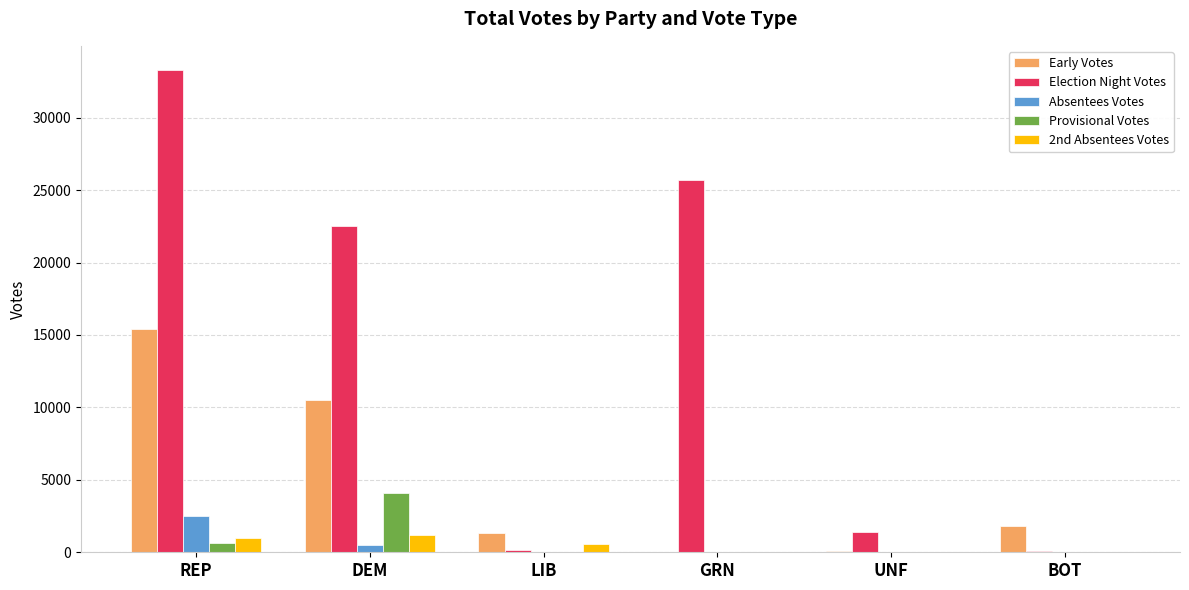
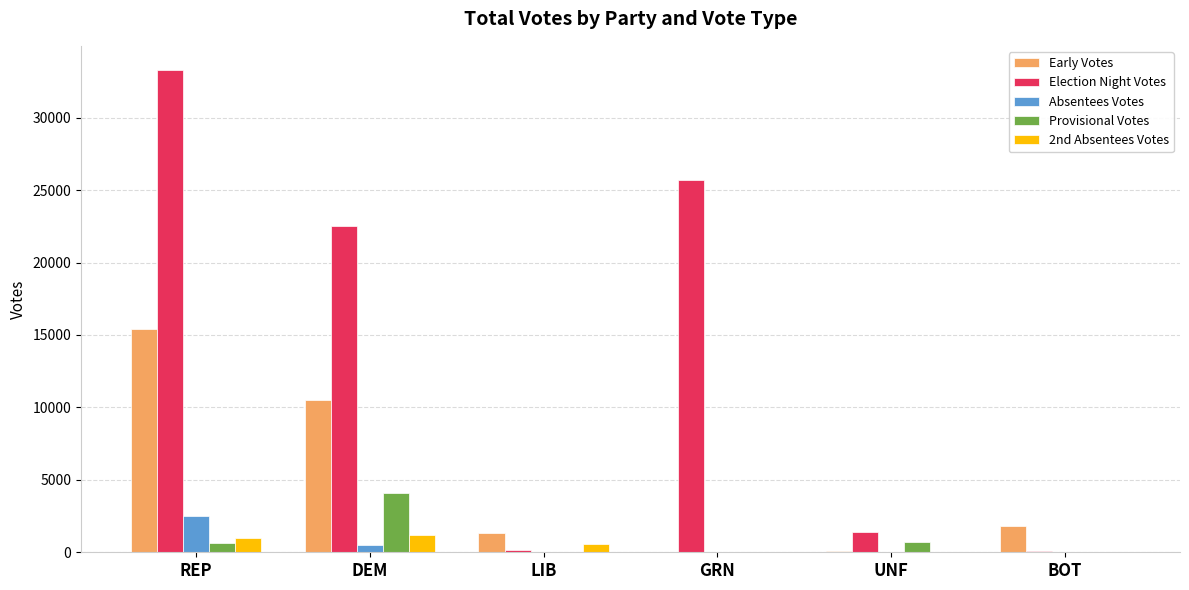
Provisional Votes, UNF: 0 -> 700
